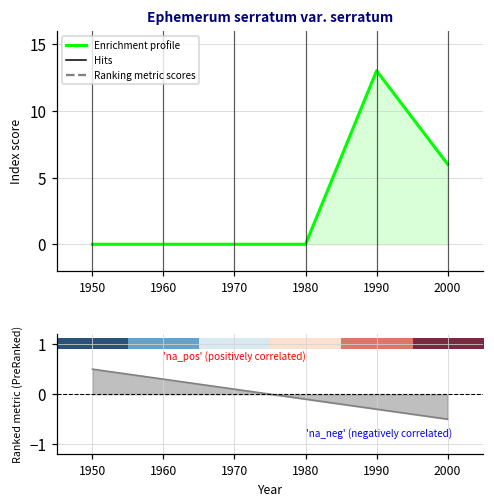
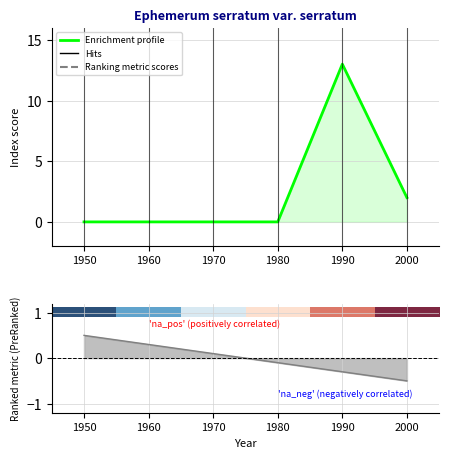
Ephemerum serratum var. serratum, 2000: 6 -> 2
